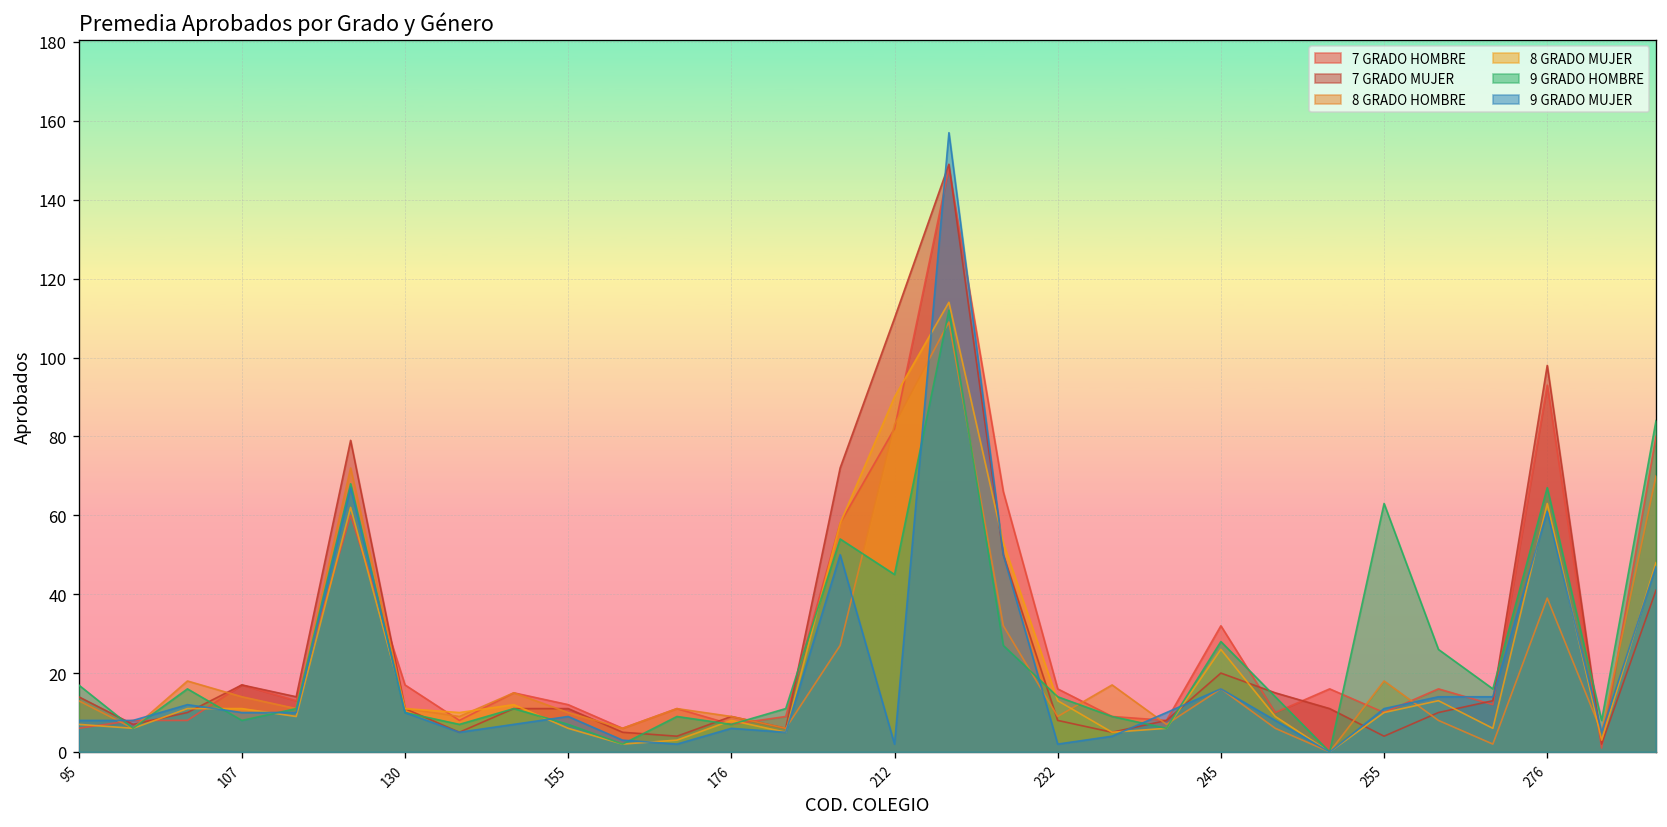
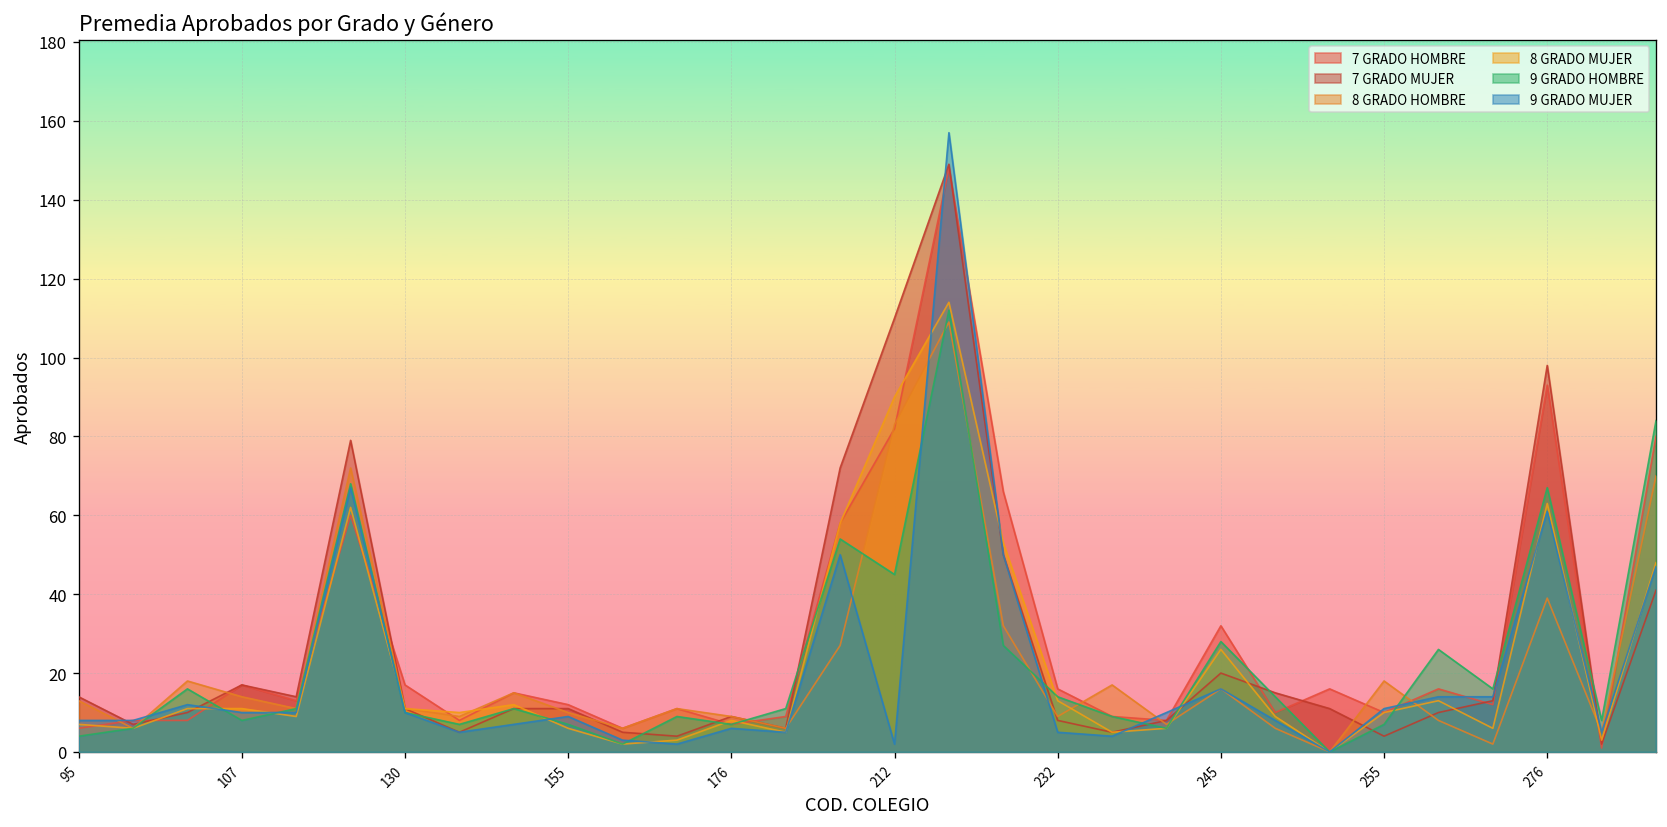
9 GRADO HOMBRE, 95: 17 -> 4
9 GRADO MUJER, 232: 2 -> 5
9 GRADO HOMBRE, 255: 63 -> 7
